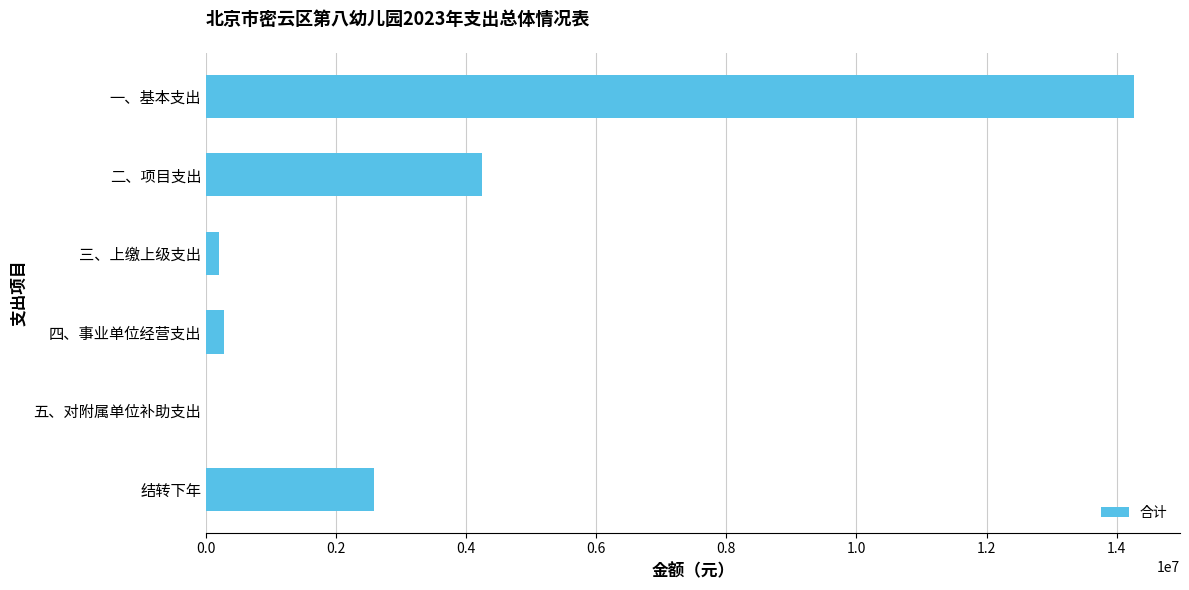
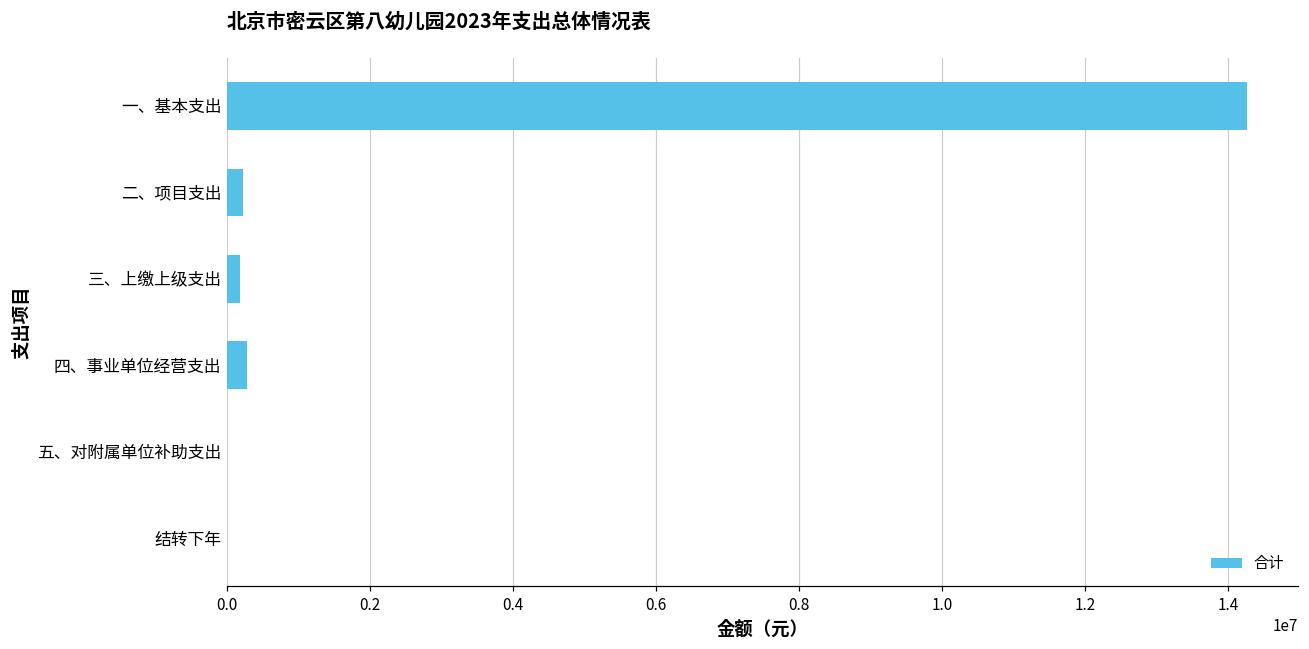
二、项目支出: 4200000 -> 200000
结转下年: 2600000 -> 0
